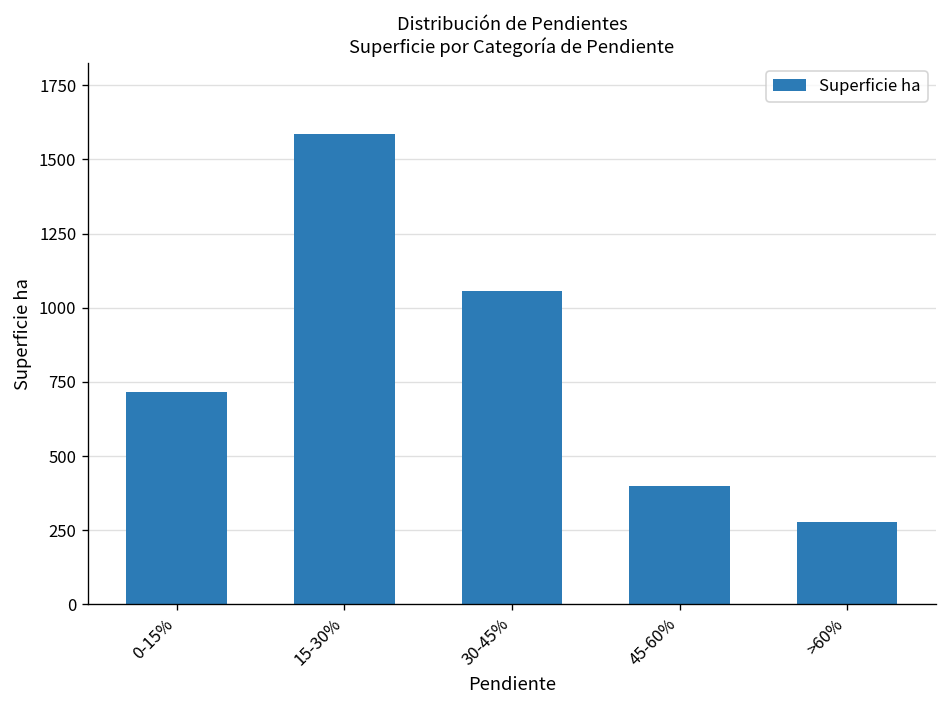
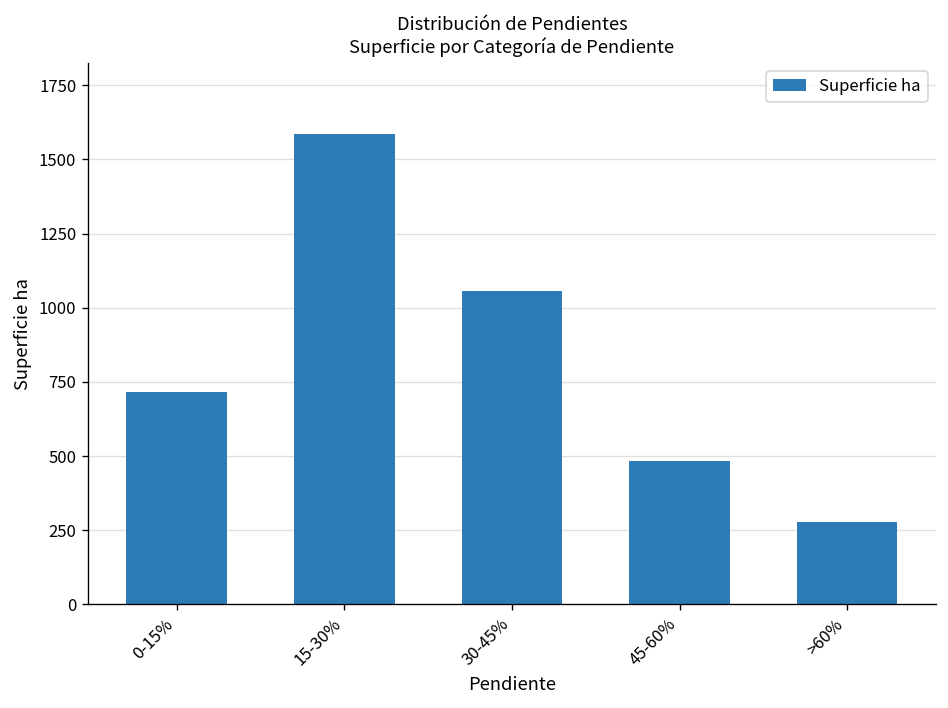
45-60%: 400 -> 480
